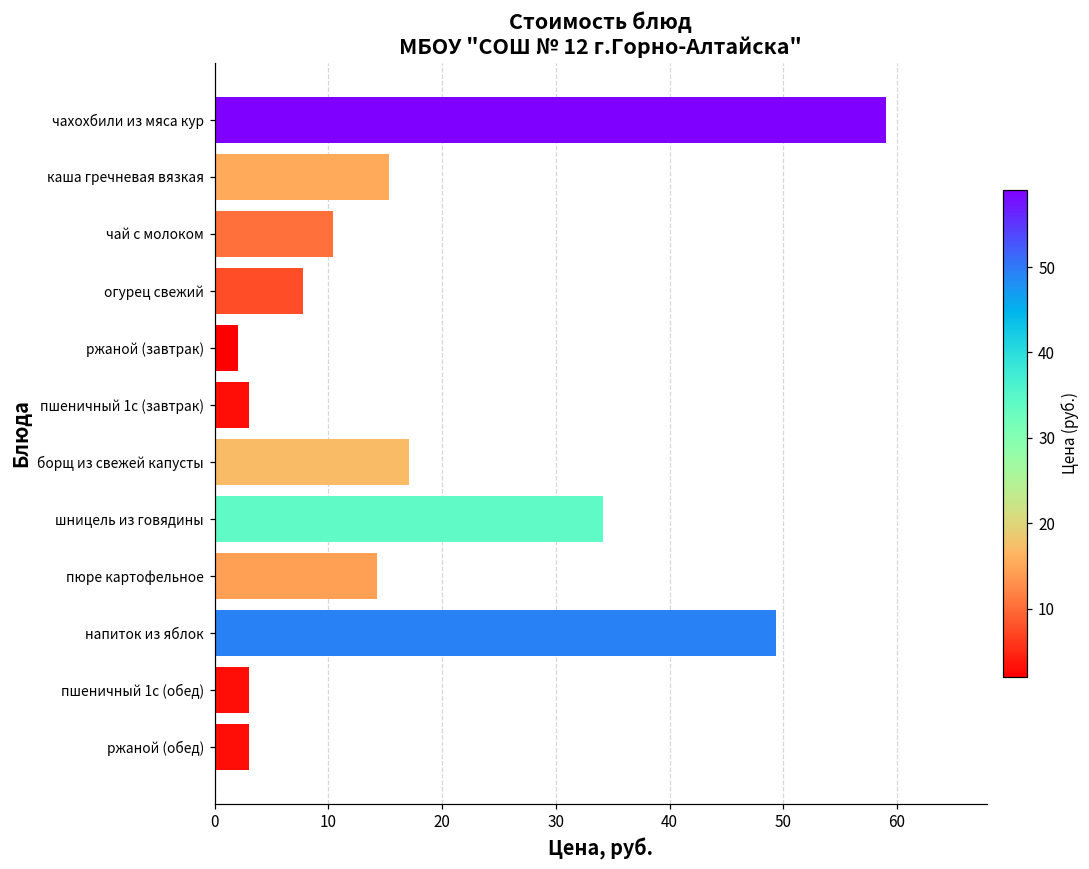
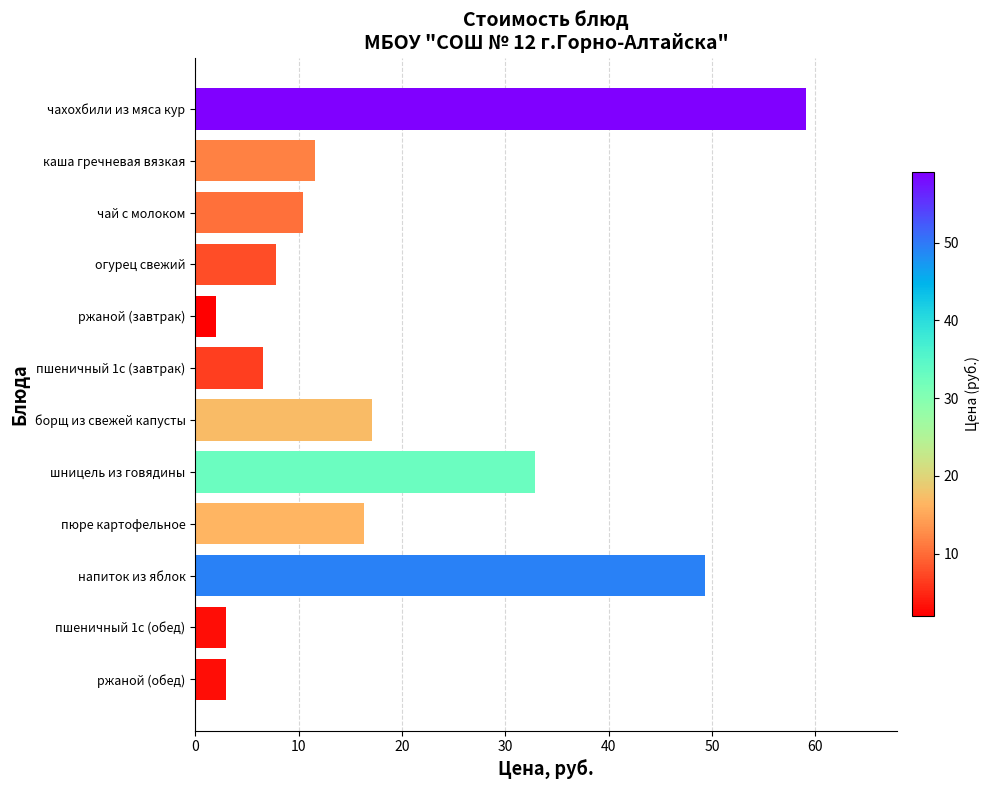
каша гречневая вязкая: 15.3 -> 11.6
пшеничный 1с (завтрак): 3.0 -> 6.6
шницель из говядины: 34.1 -> 32.9
пюре картофельное: 14.3 -> 16.4
